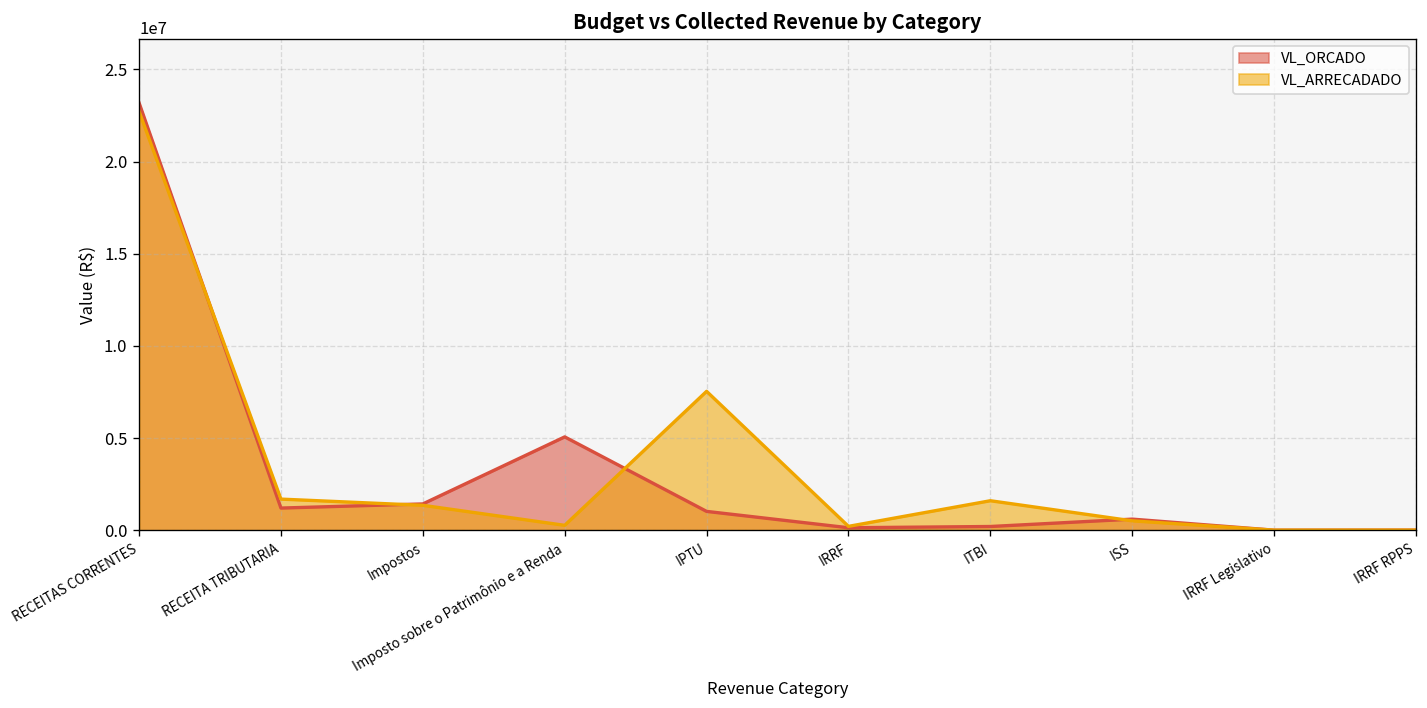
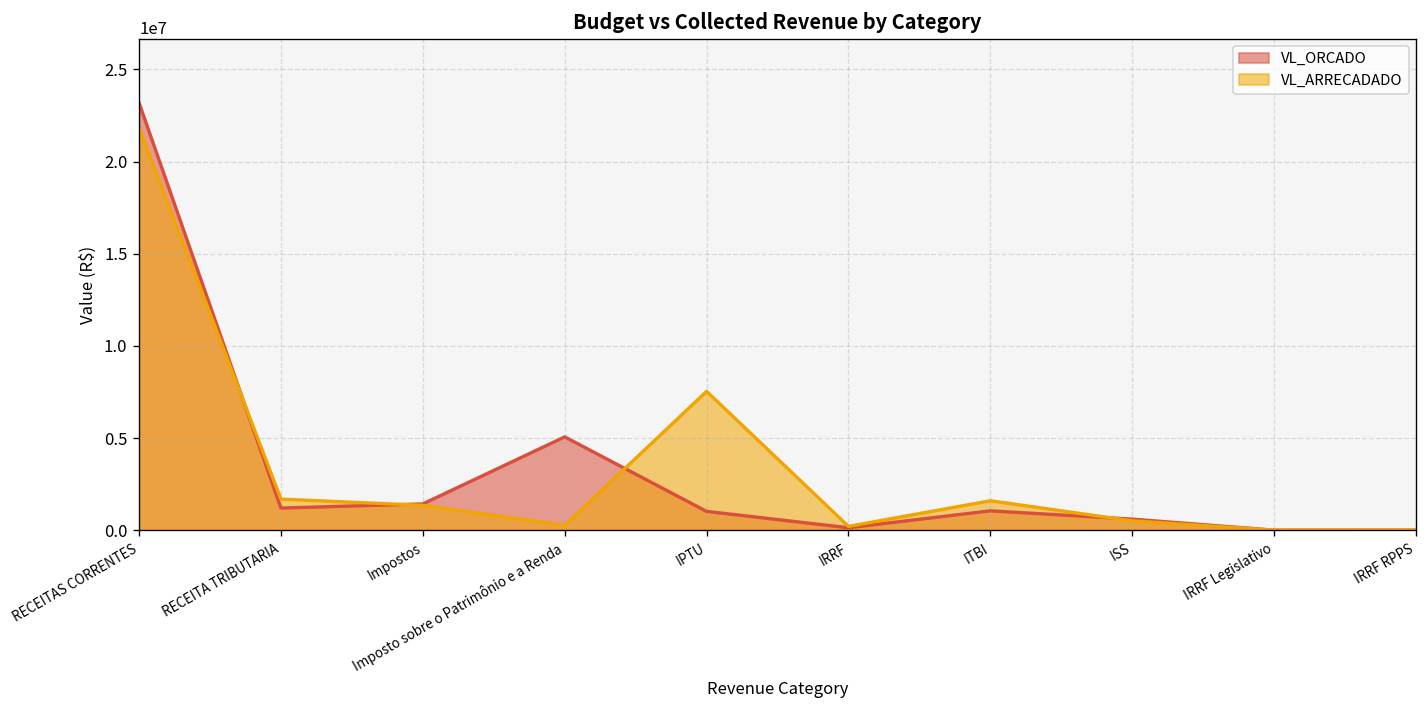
VL_ARRECADADO, RECEITAS CORRENTES: 22700000 -> 21800000
VL_ORCADO, ITBI: 200000 -> 1000000
